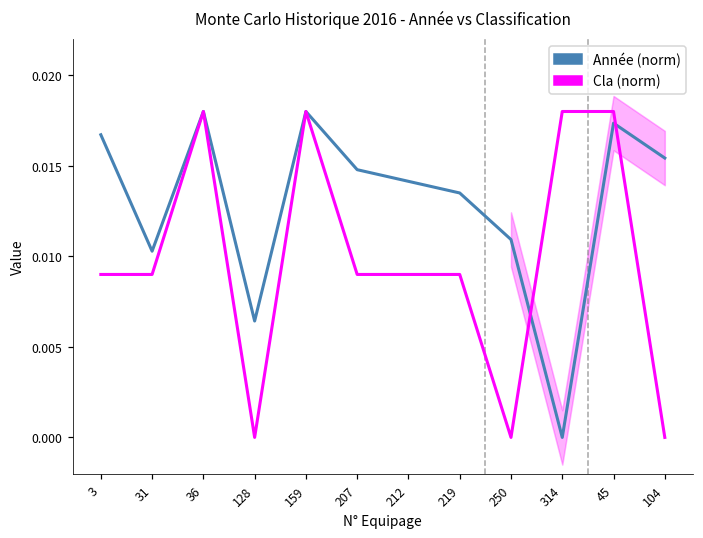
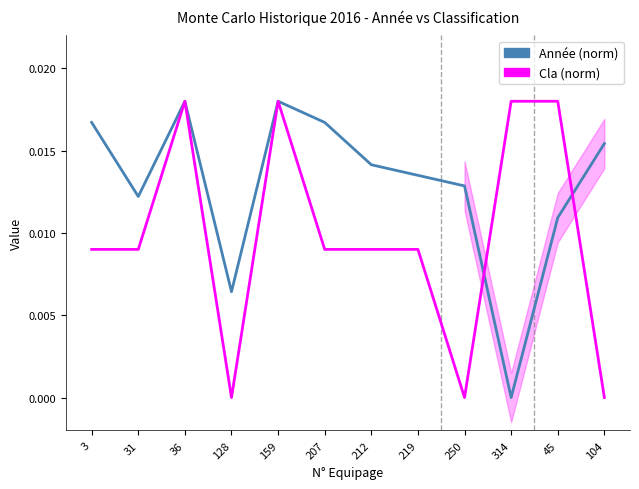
Année (norm), 31: 0.0103 -> 0.0122
Année (norm), 207: 0.0148 -> 0.0167
Année (norm), 250: 0.0109 -> 0.0129
Année (norm), 45: 0.0174 -> 0.0109
